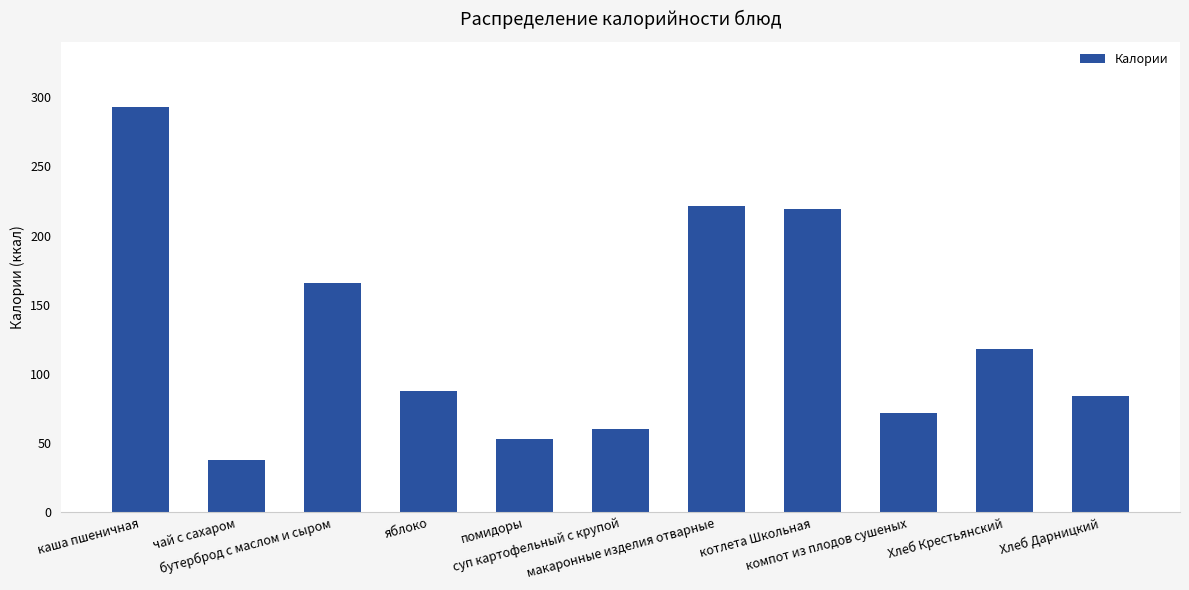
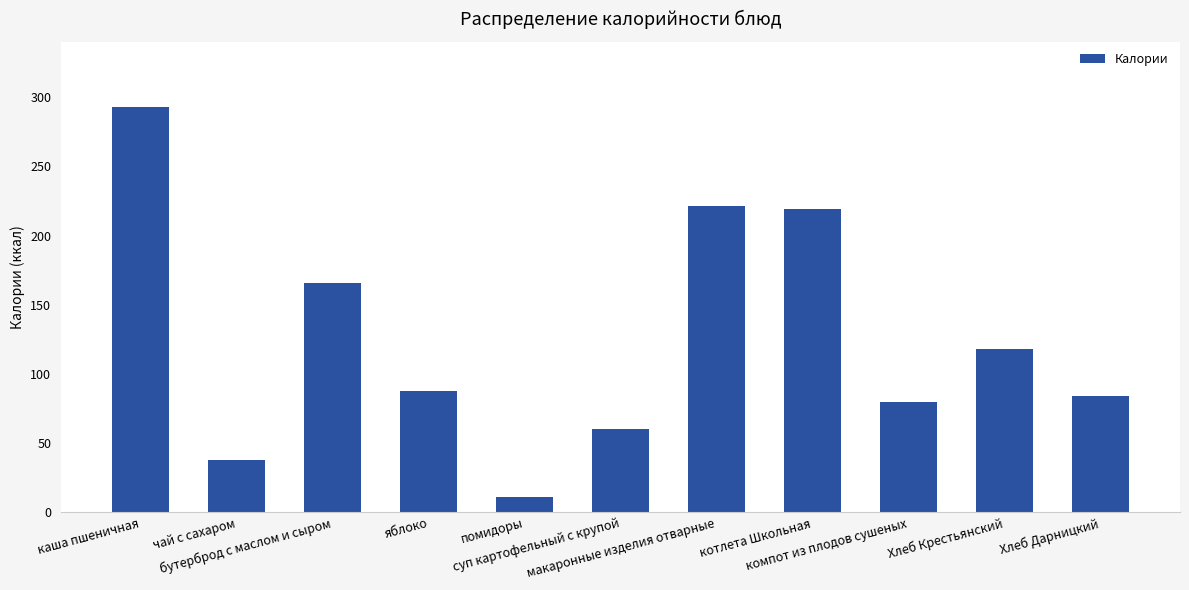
помидоры: 53 -> 11
компот из плодов сушеных: 72 -> 80
